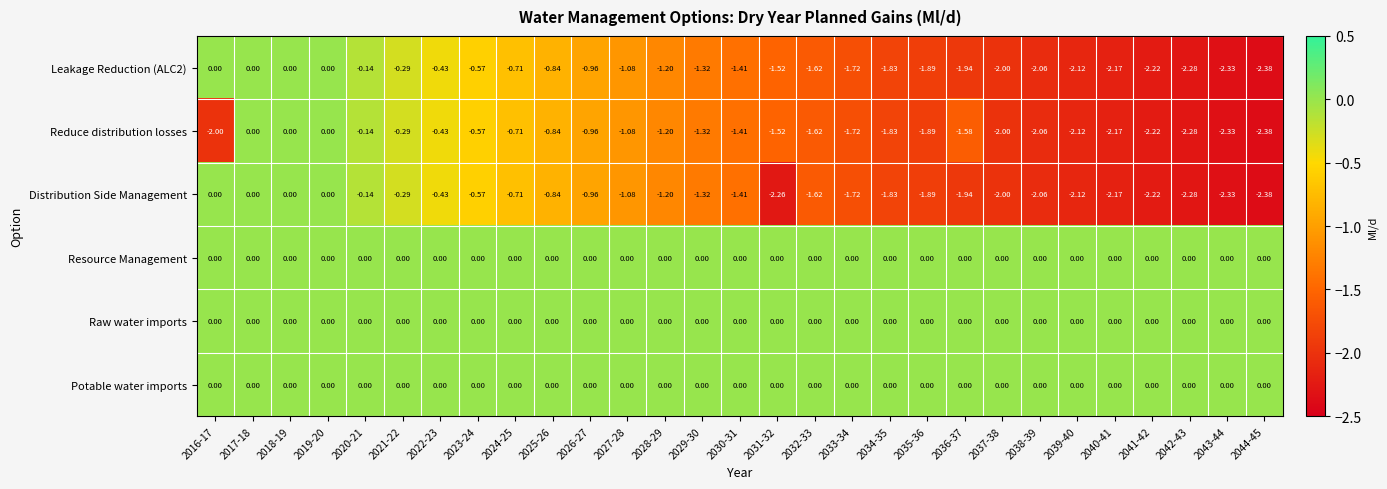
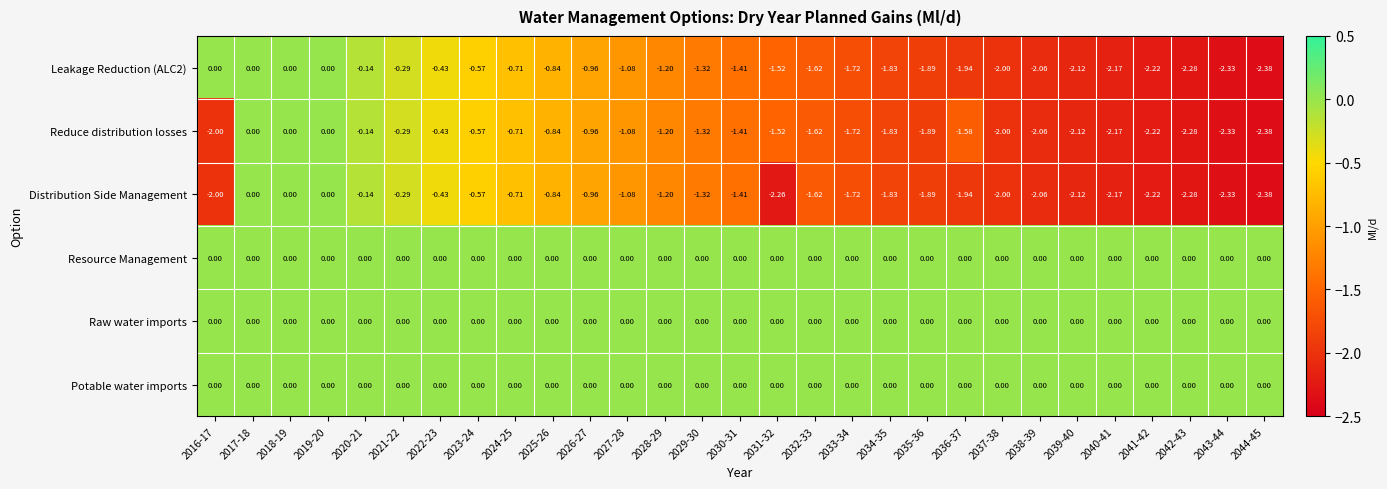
Distribution Side Management, 2016-17: 0.00 -> -2.00
